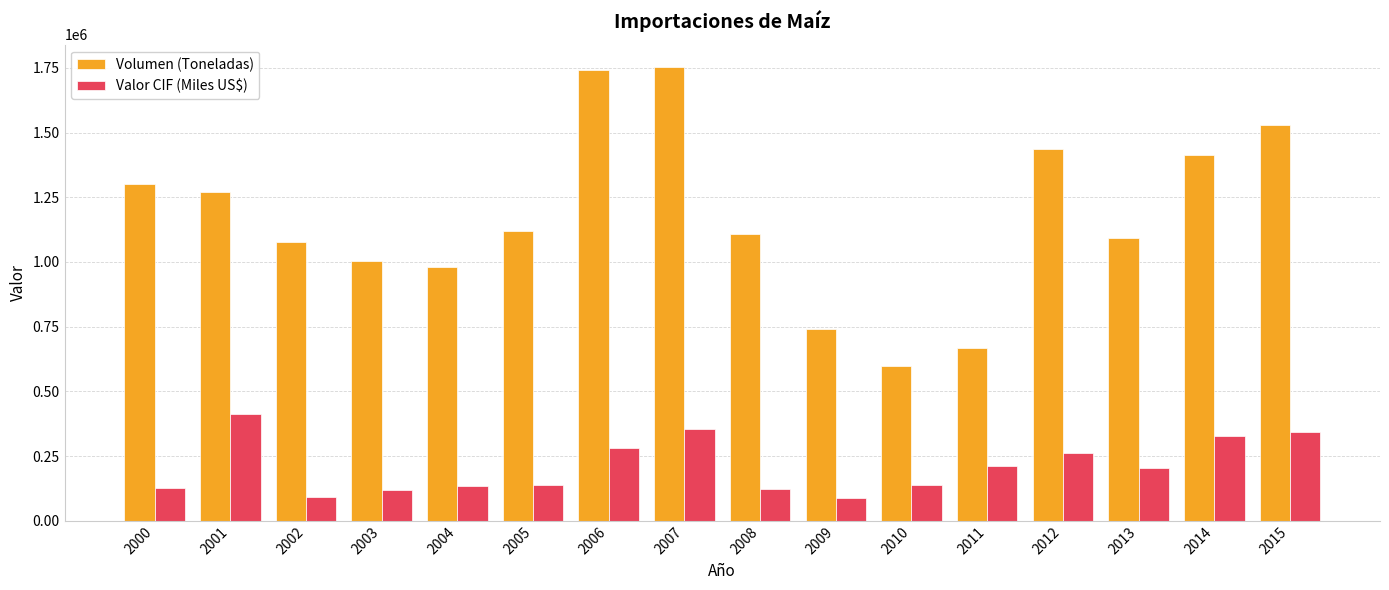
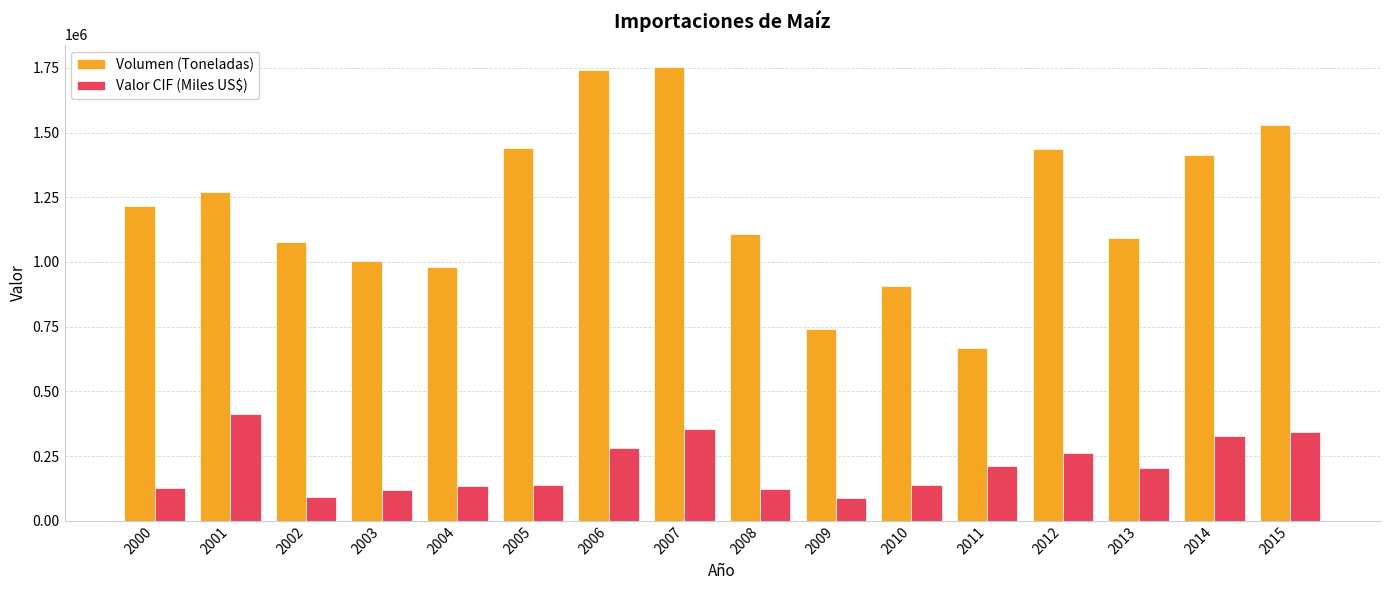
Volumen (Toneladas), 2000: 1300000 -> 1220000
Volumen (Toneladas), 2005: 1120000 -> 1440000
Volumen (Toneladas), 2010: 600000 -> 910000
